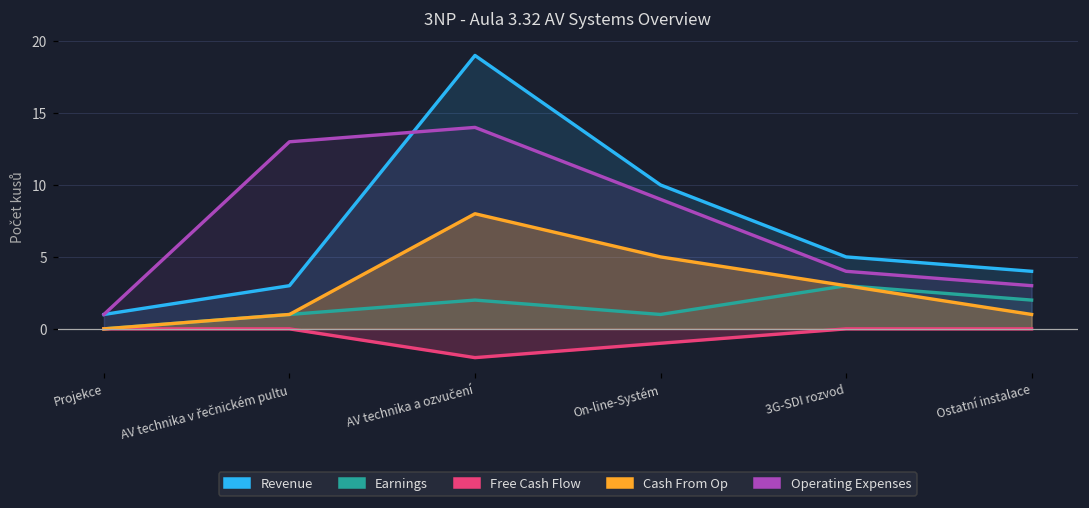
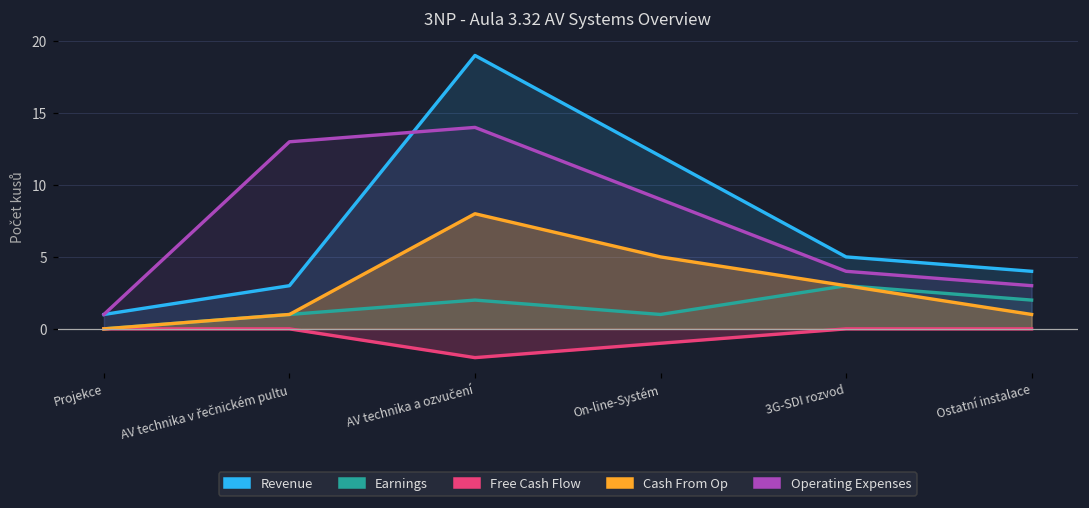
Revenue, On-line-Systém: 10 -> 12
